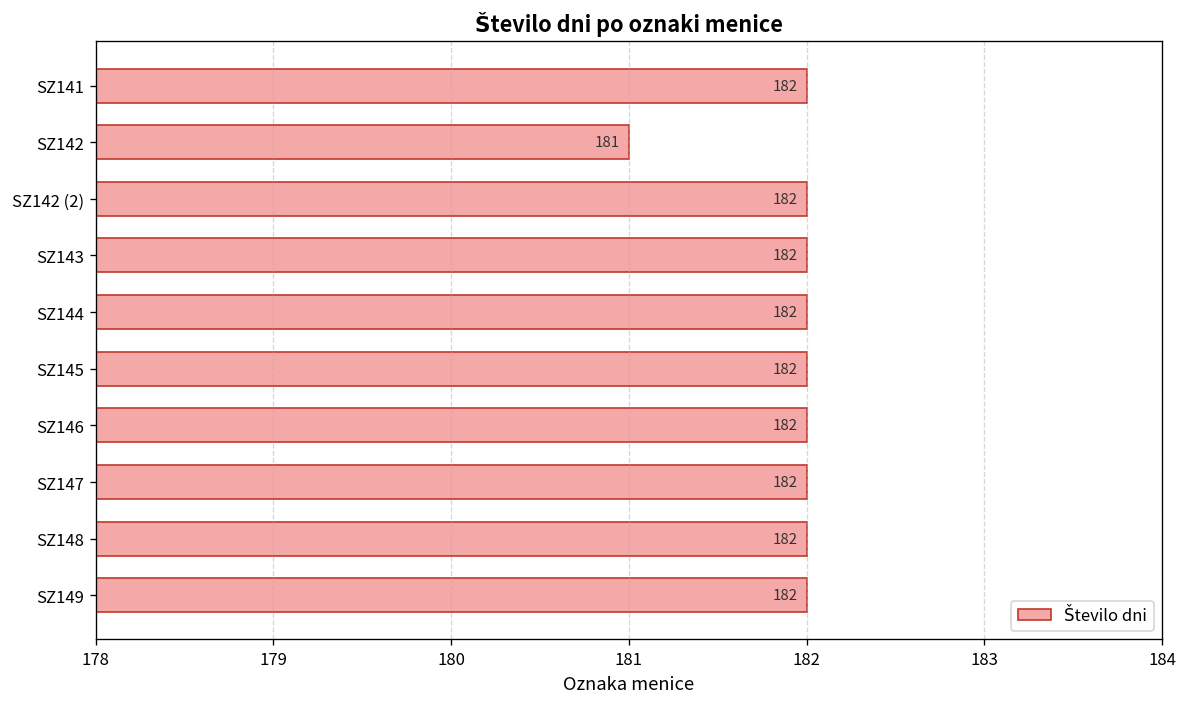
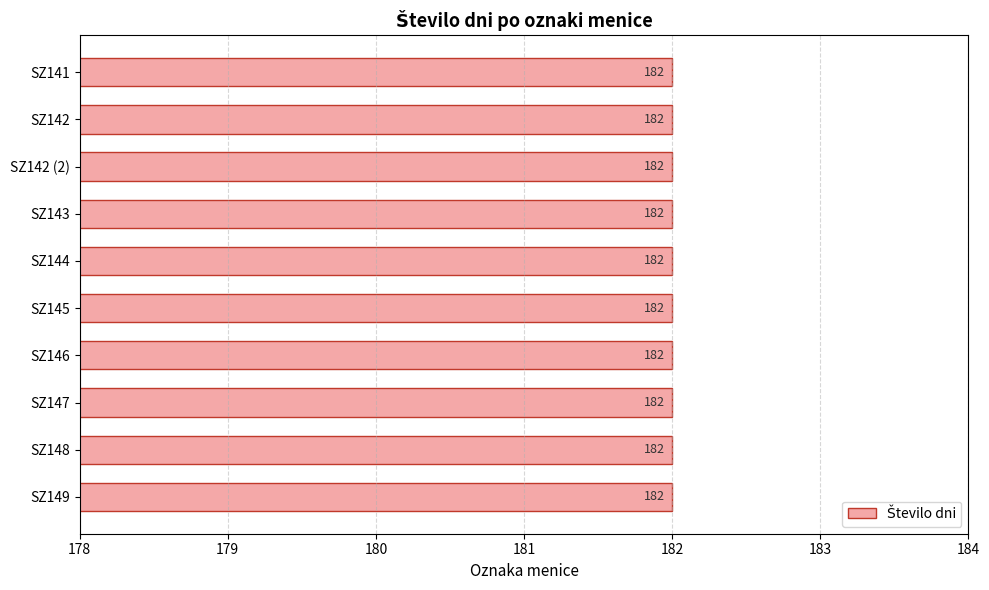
SZ142: 181 -> 182
